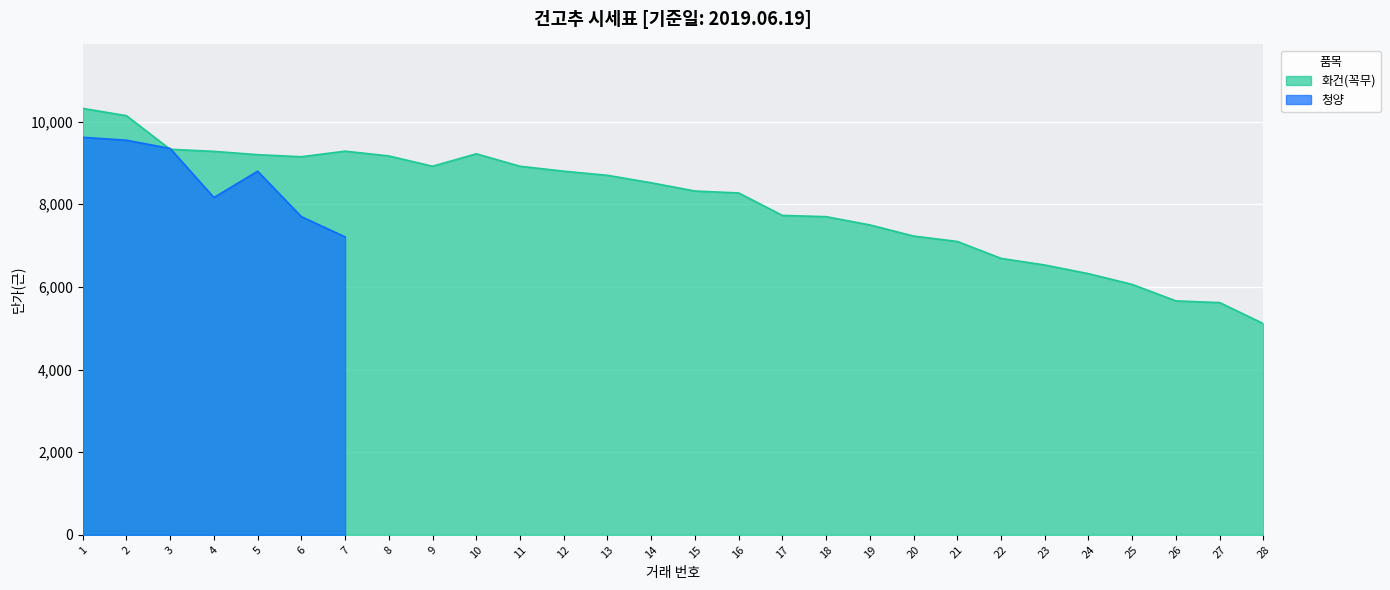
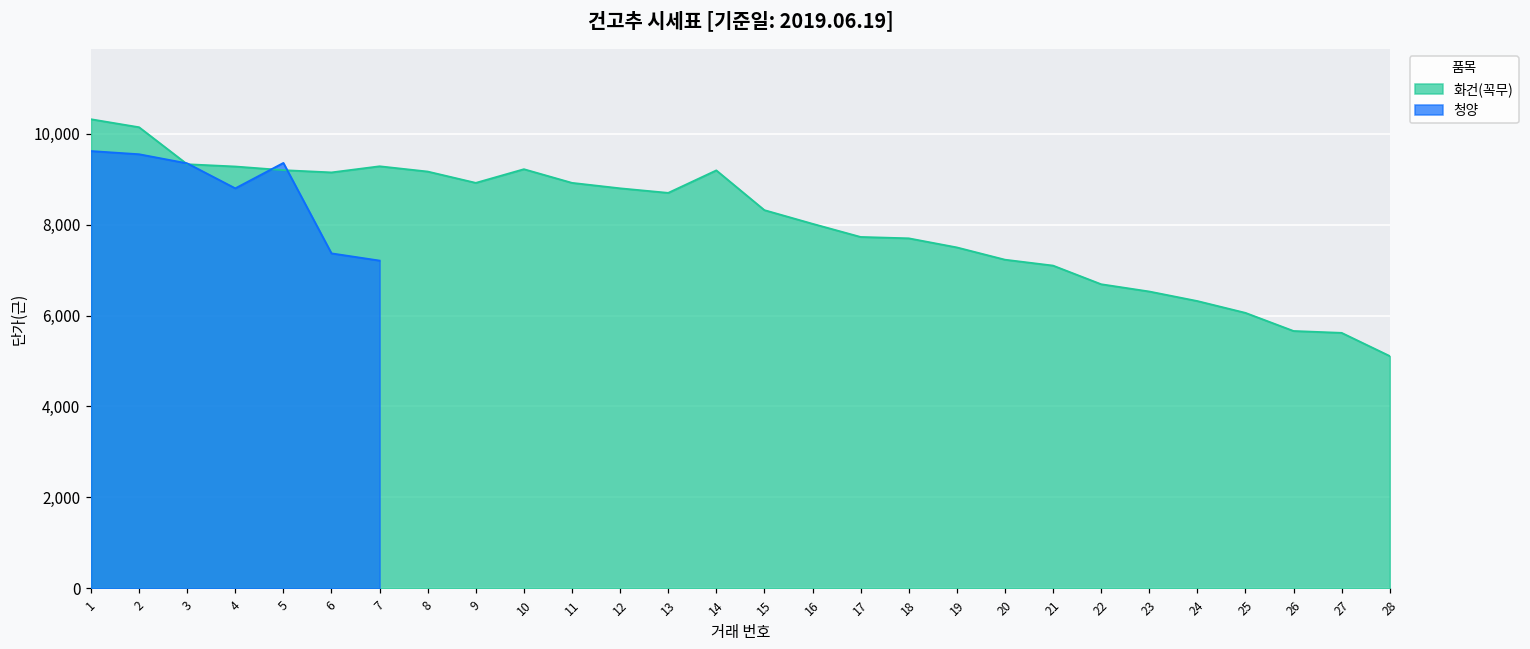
청양, 4: 8,200 -> 8,800
청양, 5: 8,800 -> 9,400
청양, 6: 7,700 -> 7,400
화건(꼭무), 14: 8,500 -> 9,200
화건(꼭무), 16: 8,300 -> 8,000
